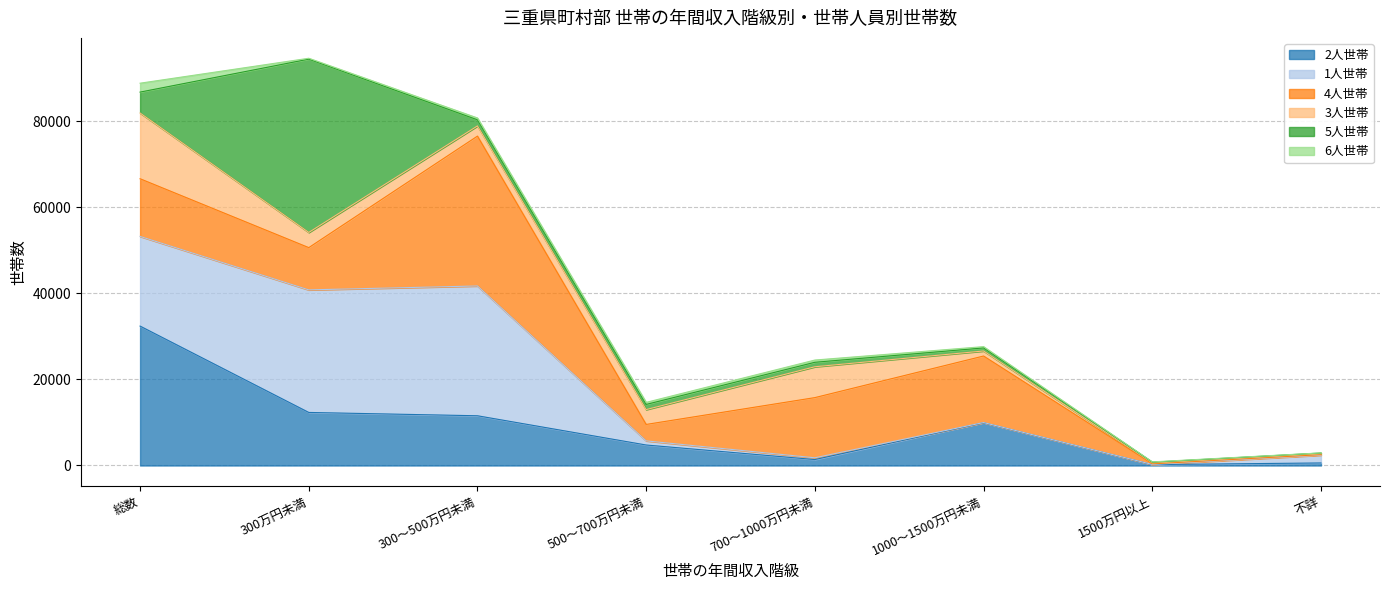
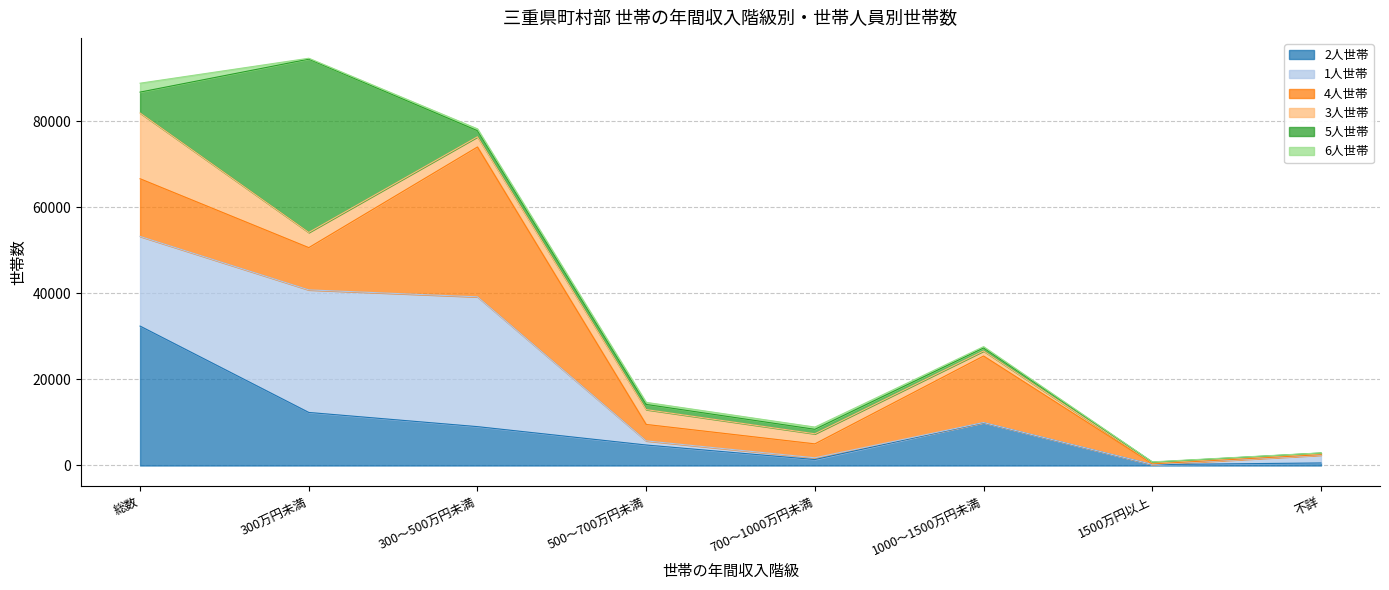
2人世帯, 300～500万円未満: 12000 -> 9000
4人世帯, 700～1000万円未満: 14000 -> 3000
3人世帯, 700～1000万円未満: 7000 -> 2000
